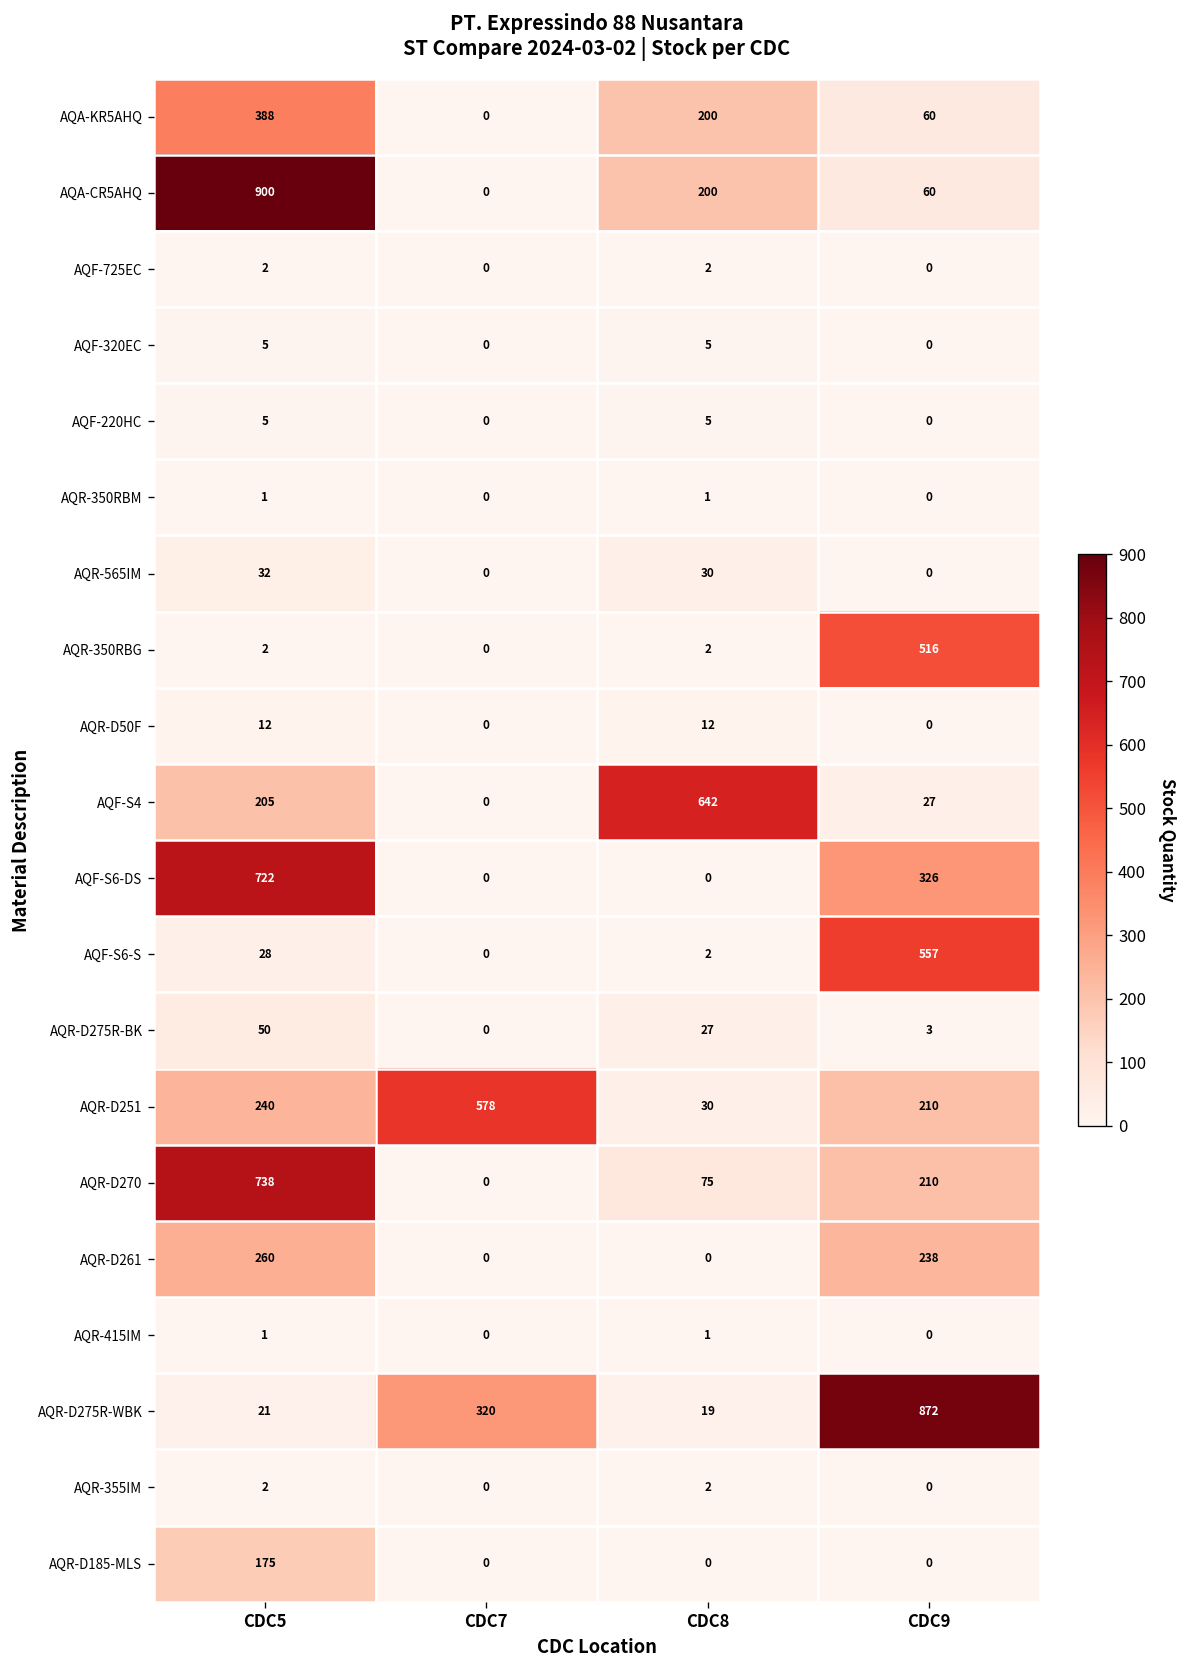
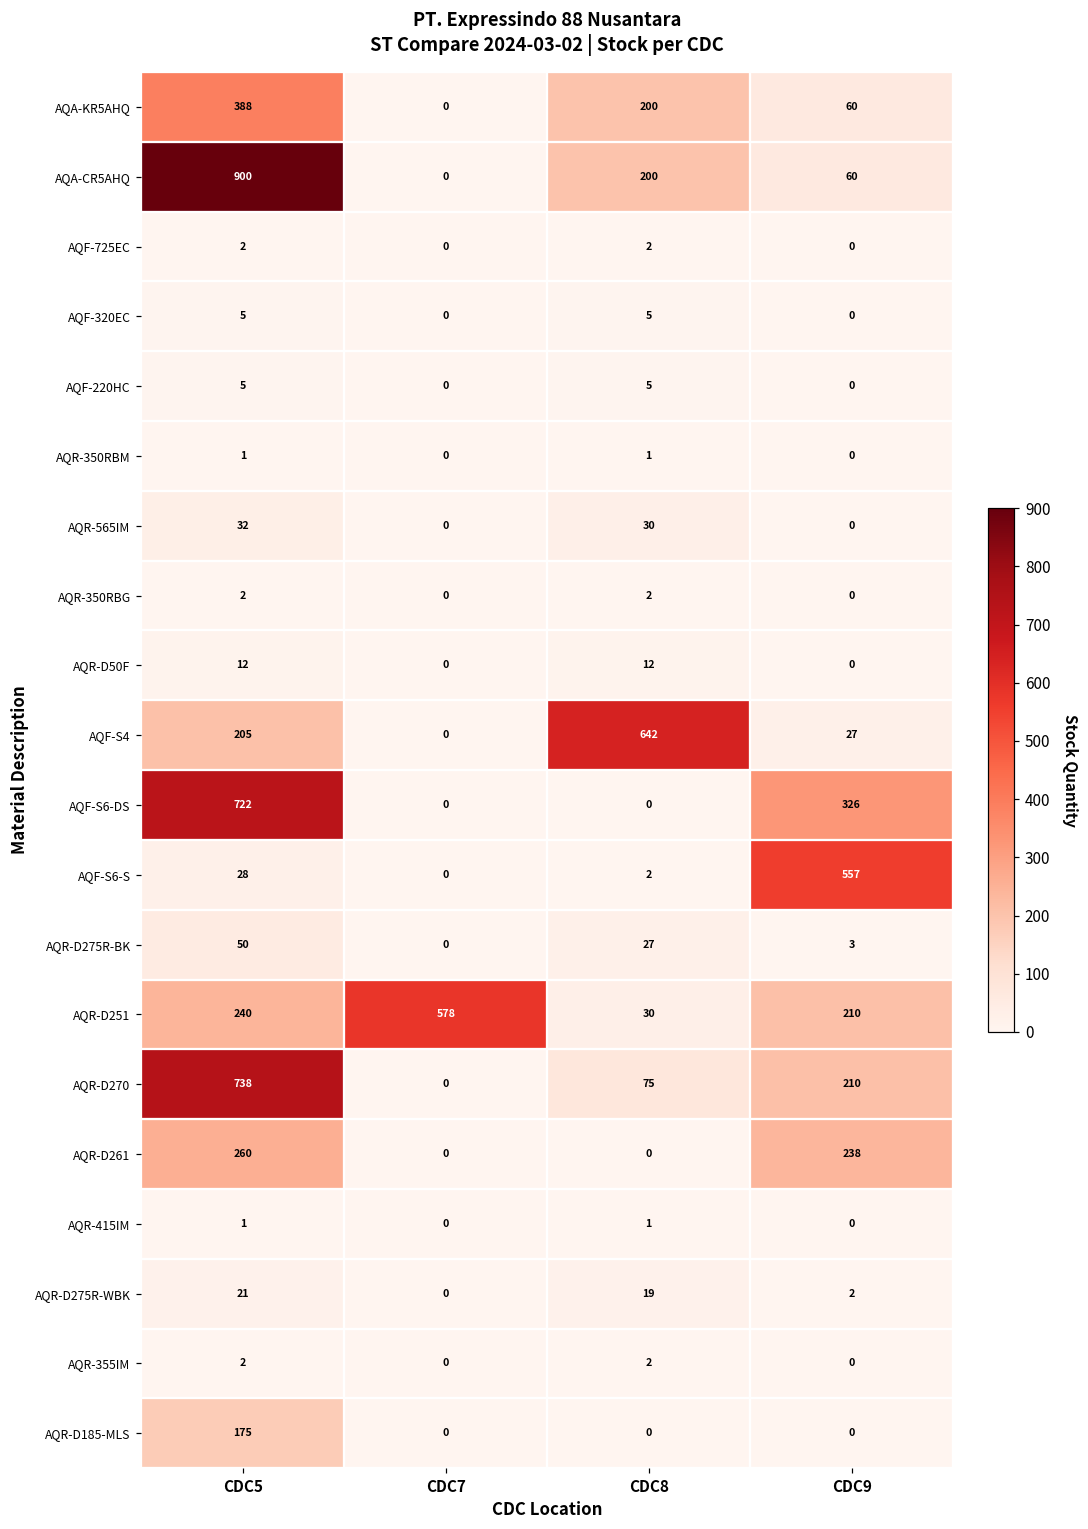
AQR-350RBG, CDC9: 516 -> 0
AQR-D275R-WBK, CDC7: 320 -> 0
AQR-D275R-WBK, CDC9: 872 -> 2
